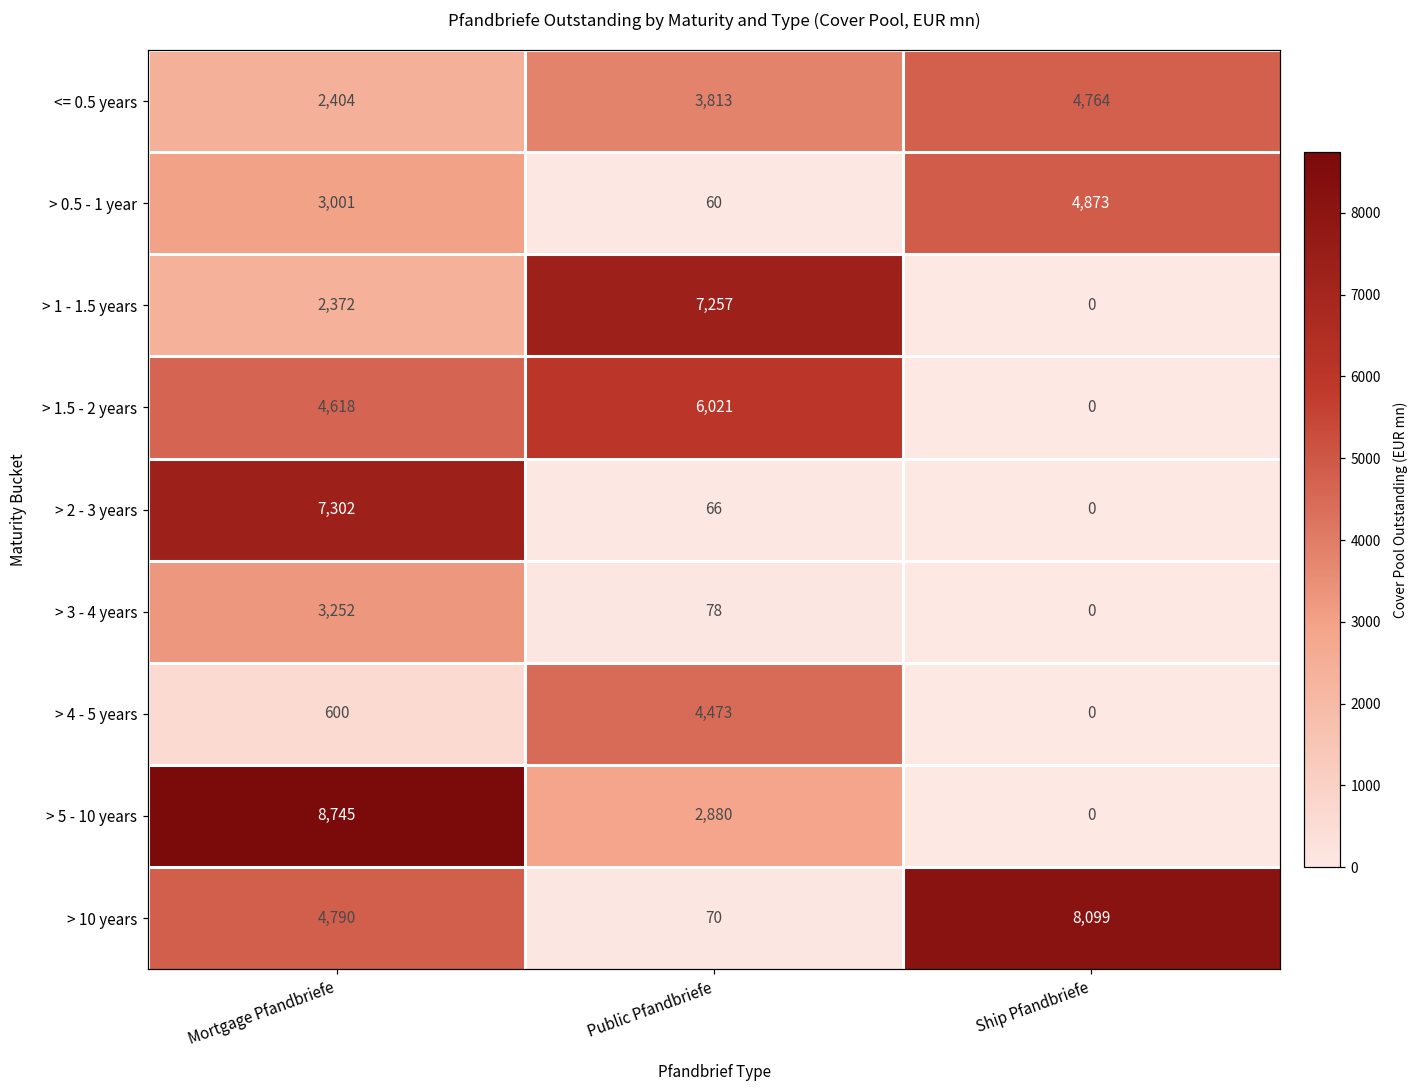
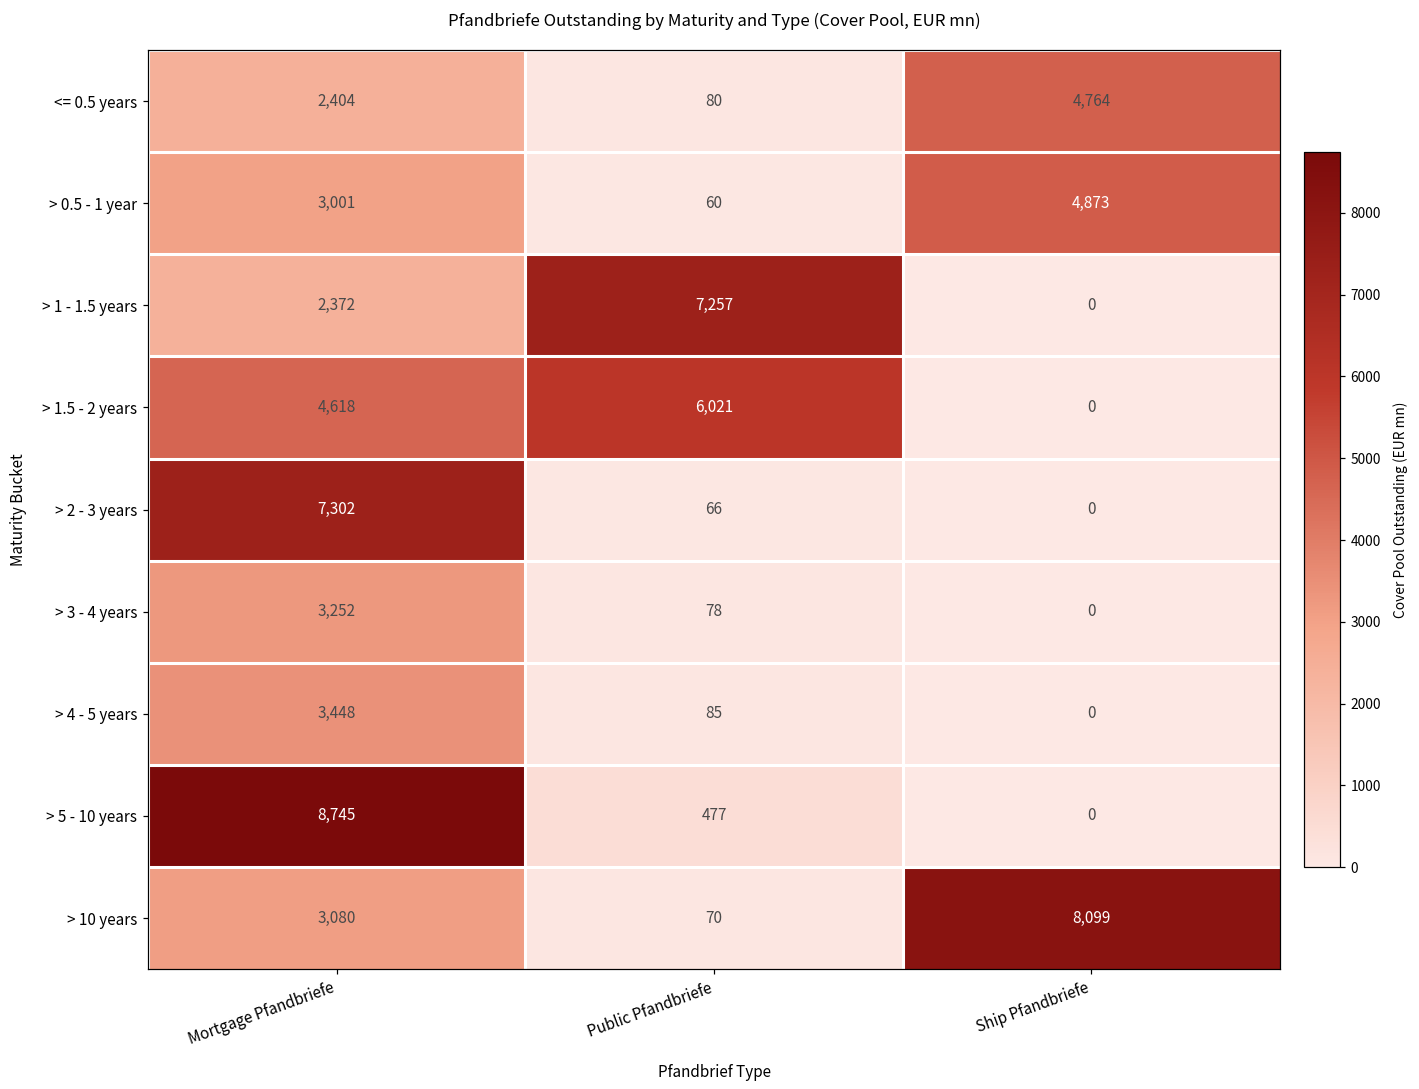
<= 0.5 years, Public Pfandbriefe: 3,813 -> 80
> 4 - 5 years, Mortgage Pfandbriefe: 600 -> 3,448
> 4 - 5 years, Public Pfandbriefe: 4,473 -> 85
> 5 - 10 years, Public Pfandbriefe: 2,880 -> 477
> 10 years, Mortgage Pfandbriefe: 4,790 -> 3,080
